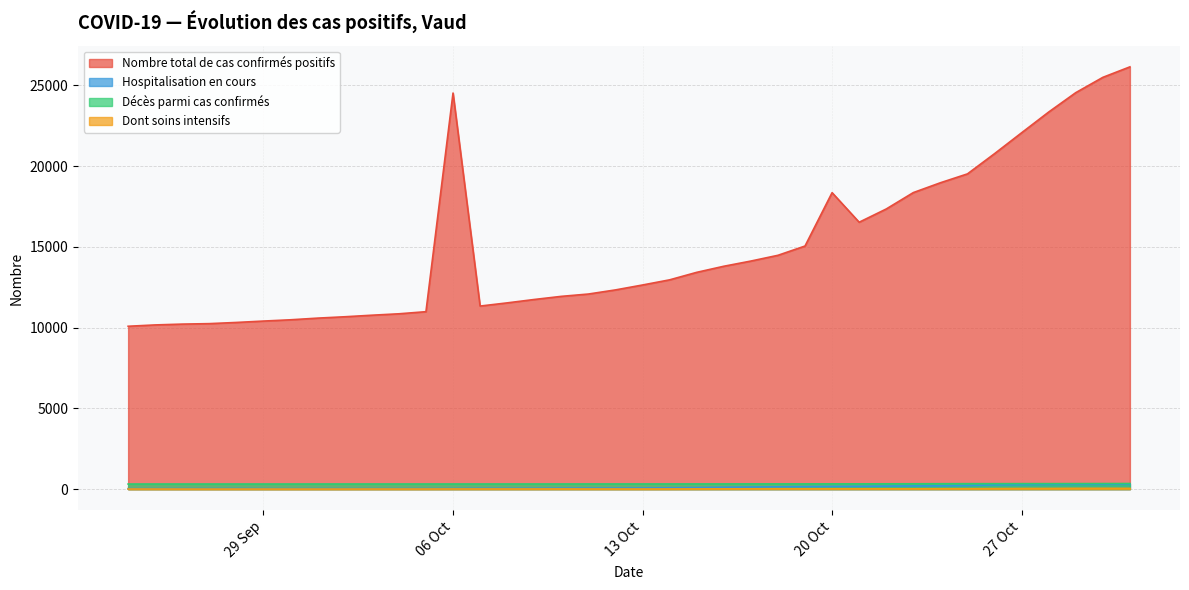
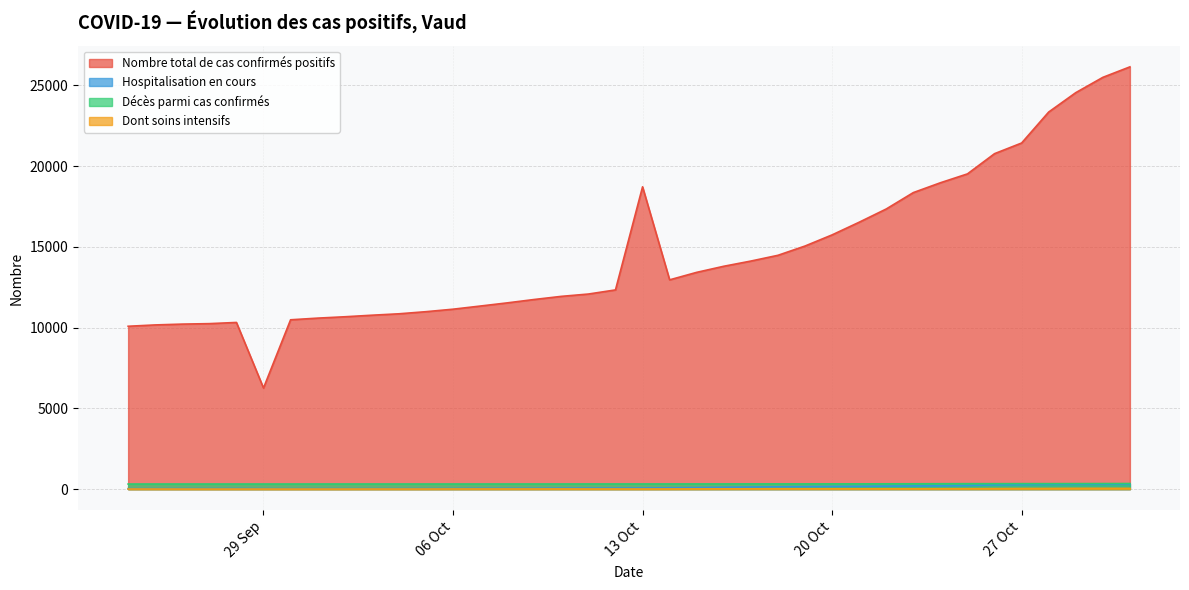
Nombre total de cas confirmés positifs, 29 Sep: 10400 -> 6300
Nombre total de cas confirmés positifs, 06 Oct: 24500 -> 11100
Nombre total de cas confirmés positifs, 13 Oct: 12600 -> 18700
Nombre total de cas confirmés positifs, 20 Oct: 18400 -> 15700
Nombre total de cas confirmés positifs, 27 Oct: 22100 -> 21400
